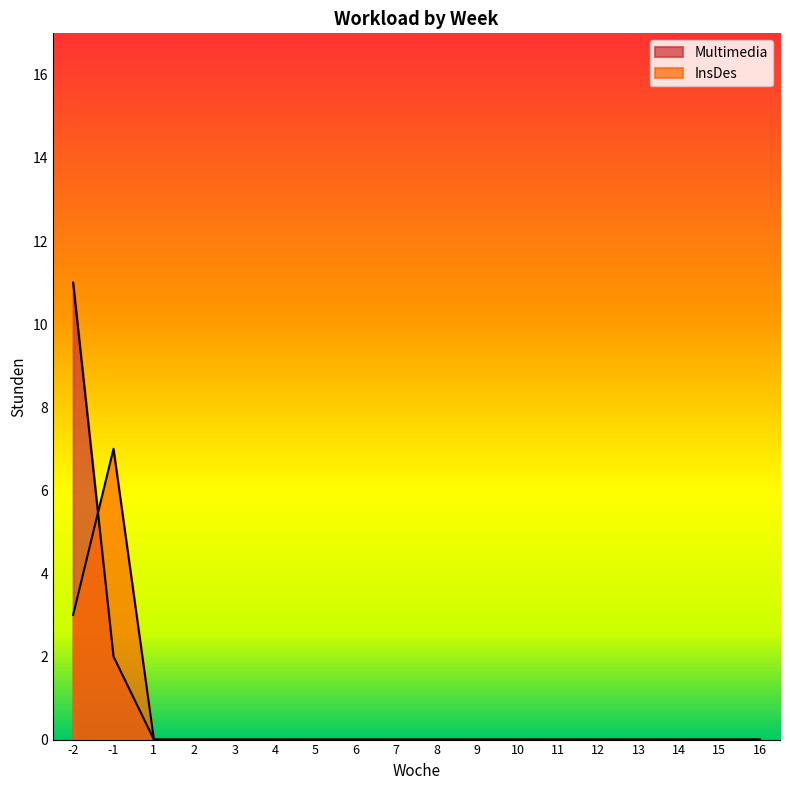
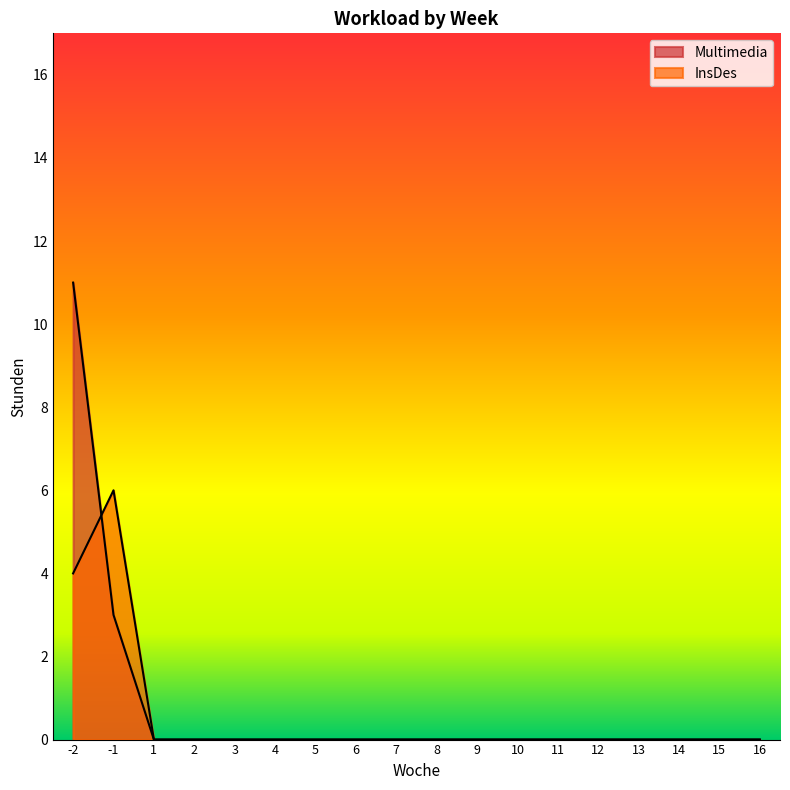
InsDes, -2: 3 -> 4
Multimedia, -1: 2 -> 3
InsDes, -1: 7 -> 6
